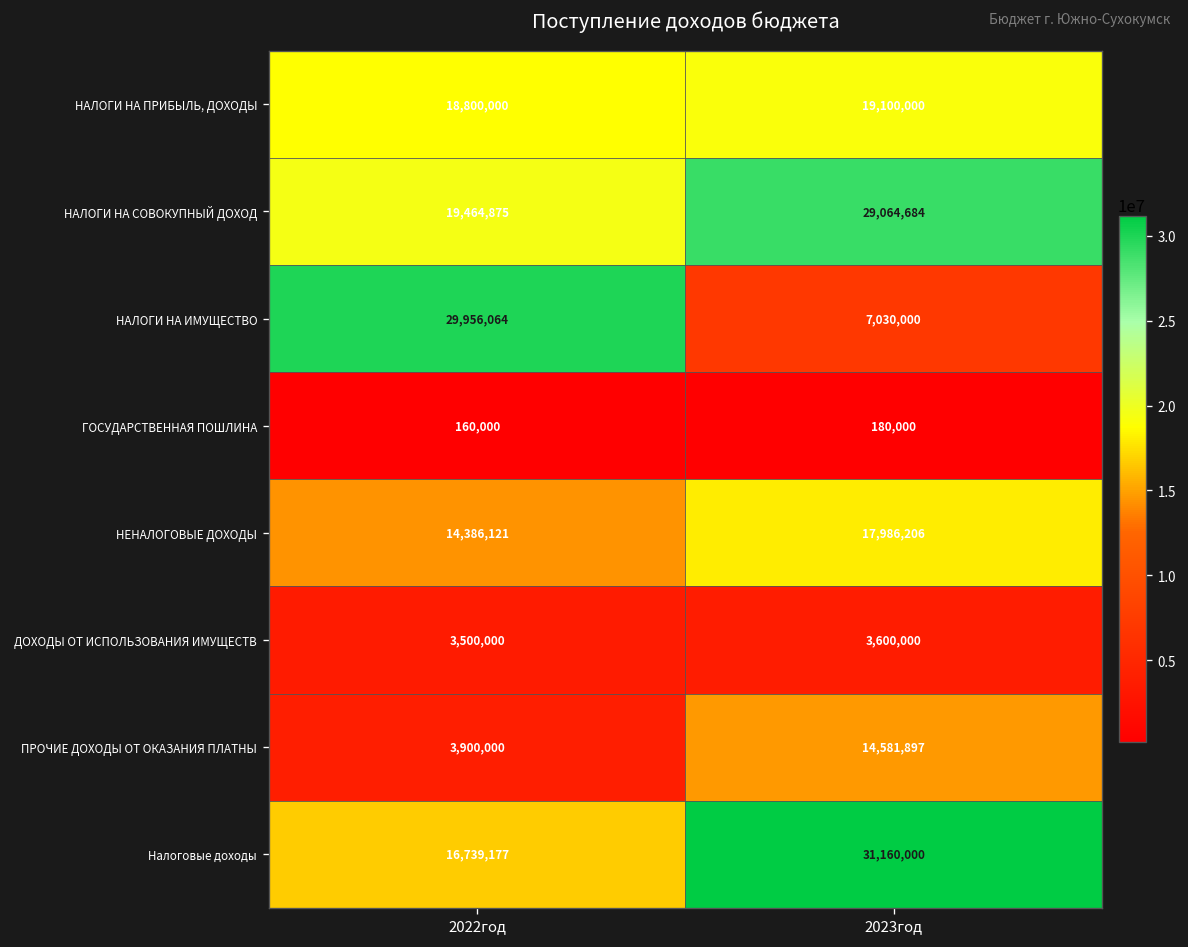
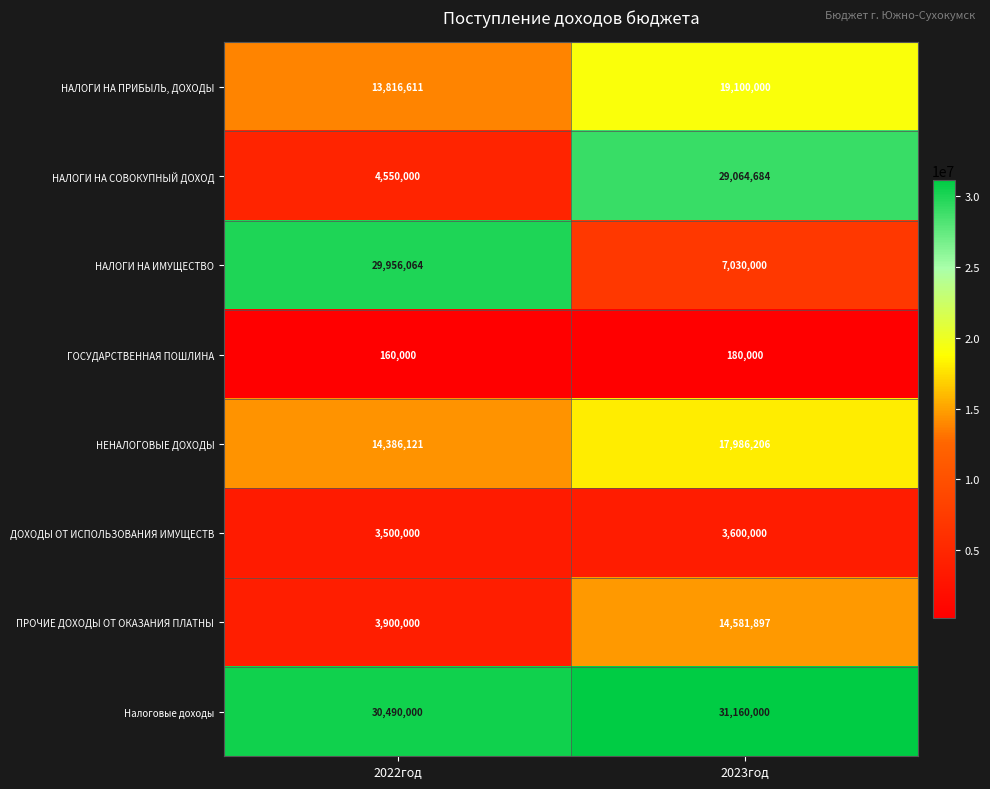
НАЛОГИ НА ПРИБЫЛЬ, ДОХОДЫ, 2022год: 18,800,000 -> 13,816,611
НАЛОГИ НА СОВОКУПНЫЙ ДОХОД, 2022год: 19,464,875 -> 4,550,000
Налоговые доходы, 2022год: 16,739,177 -> 30,490,000
